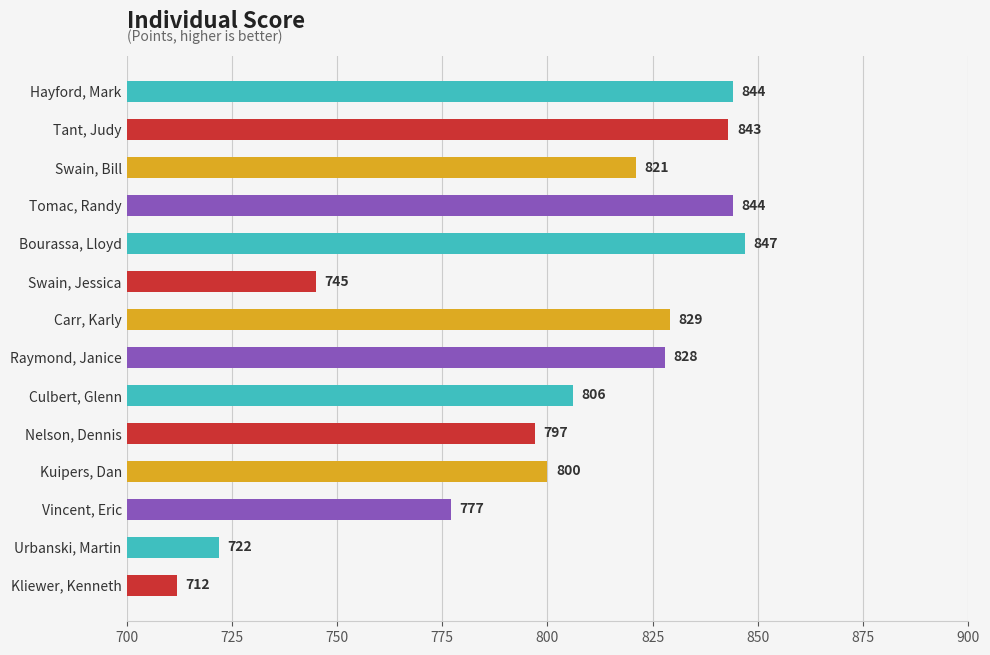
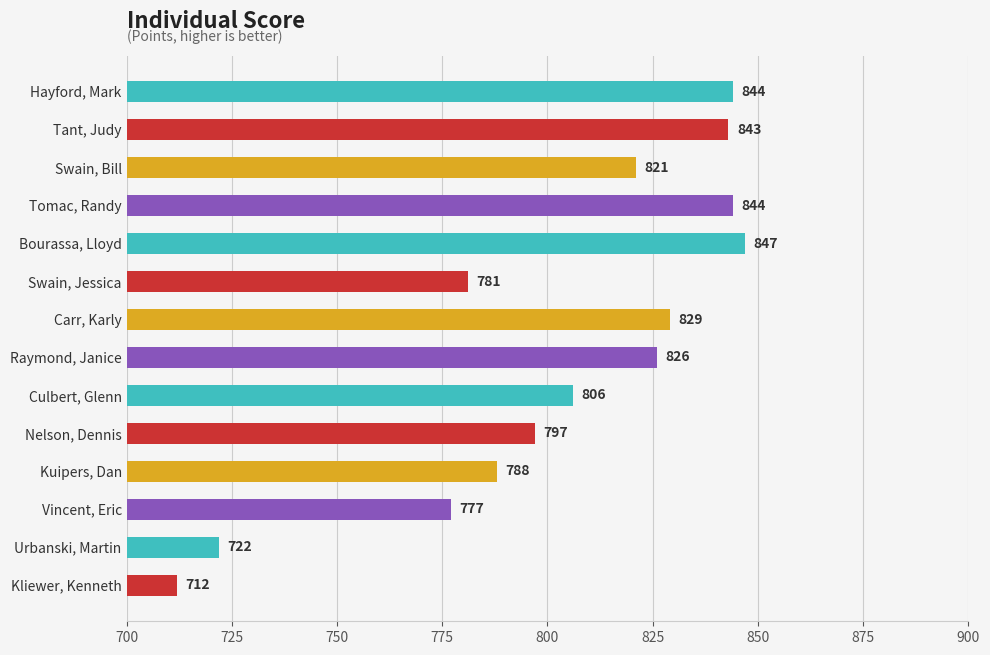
Swain, Jessica: 745 -> 781
Raymond, Janice: 828 -> 826
Kuipers, Dan: 800 -> 788
